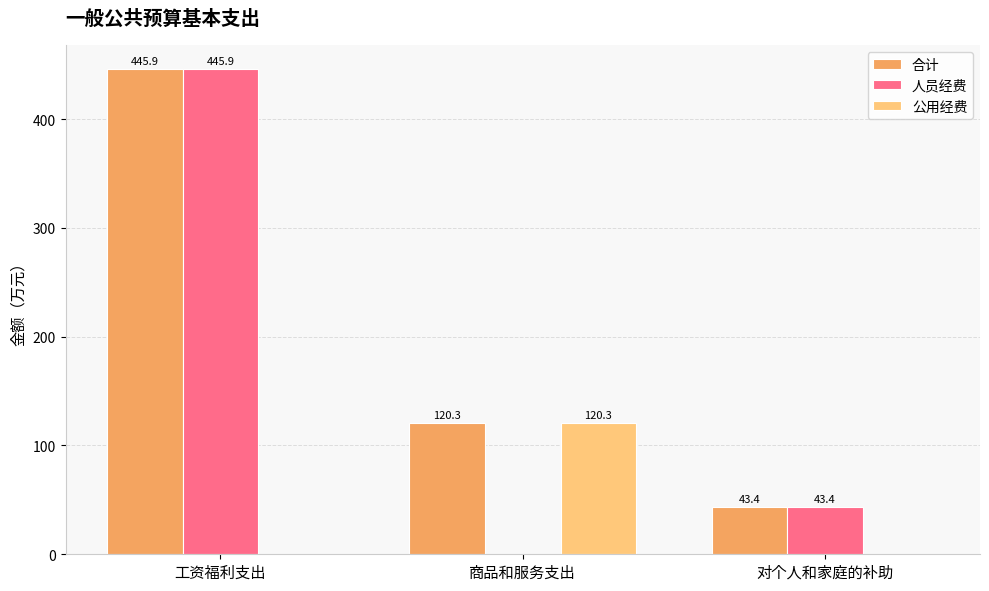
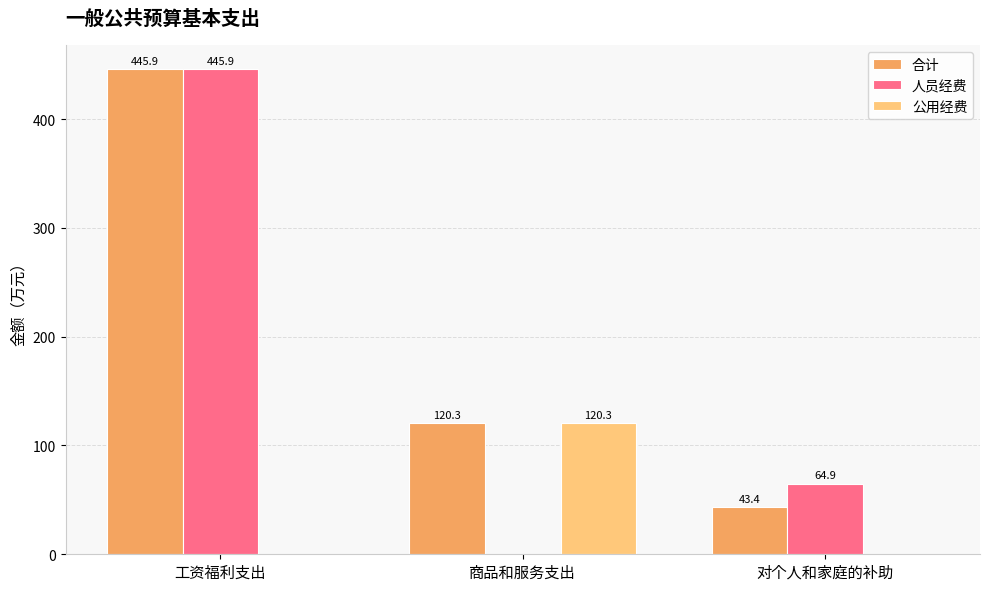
人员经费, 对个人和家庭的补助: 43.4 -> 64.9
